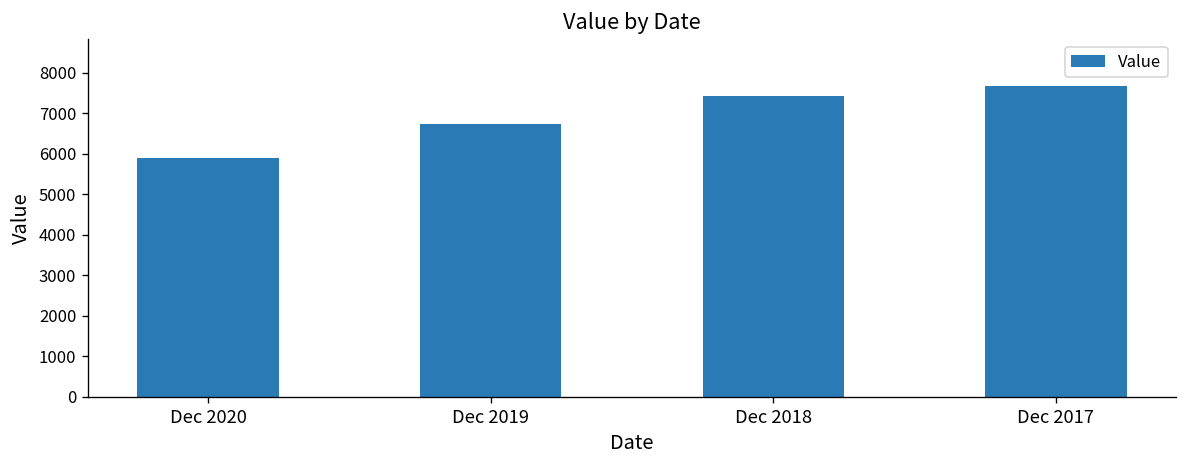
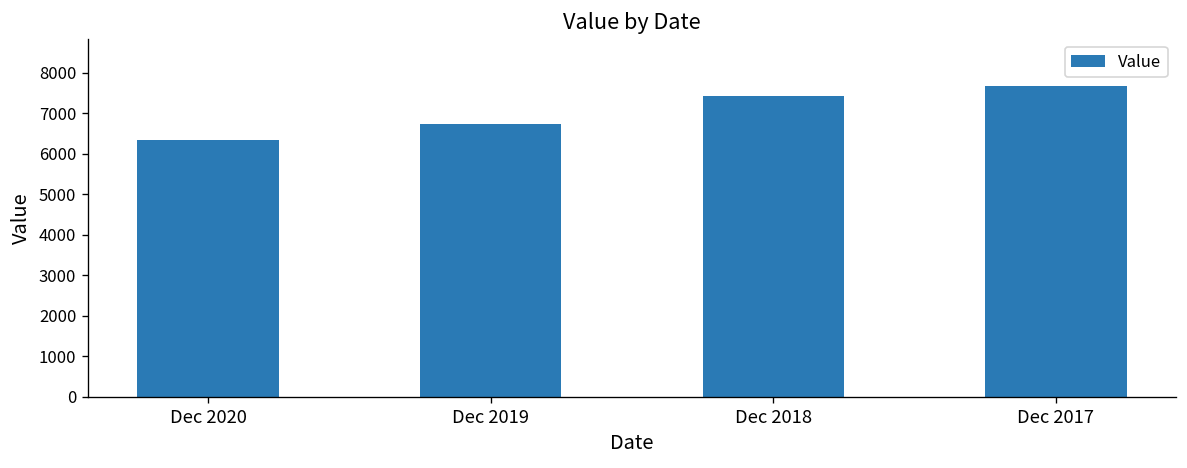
Dec 2020: 5900 -> 6300
